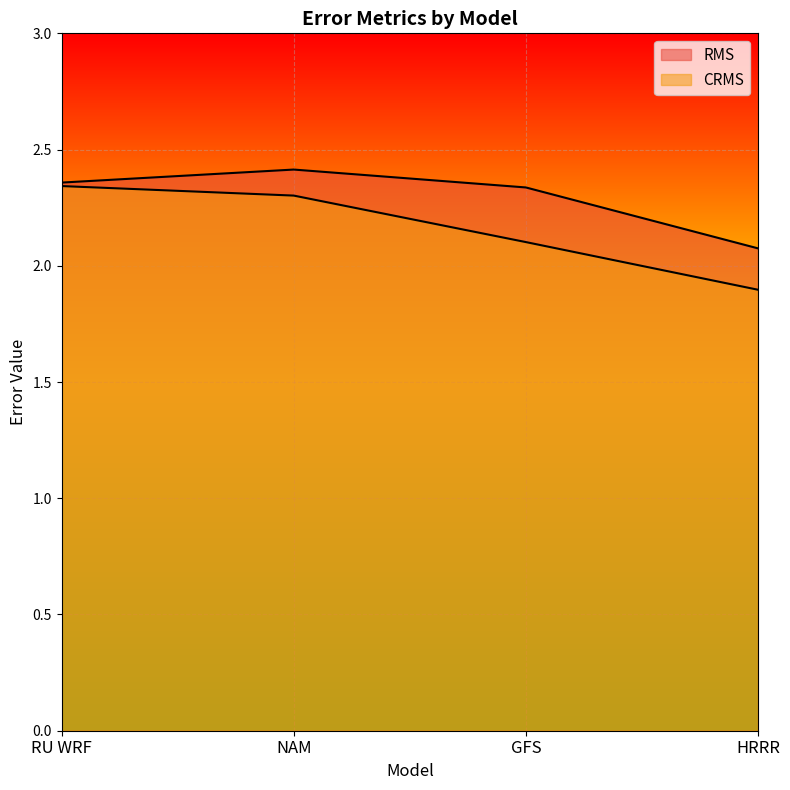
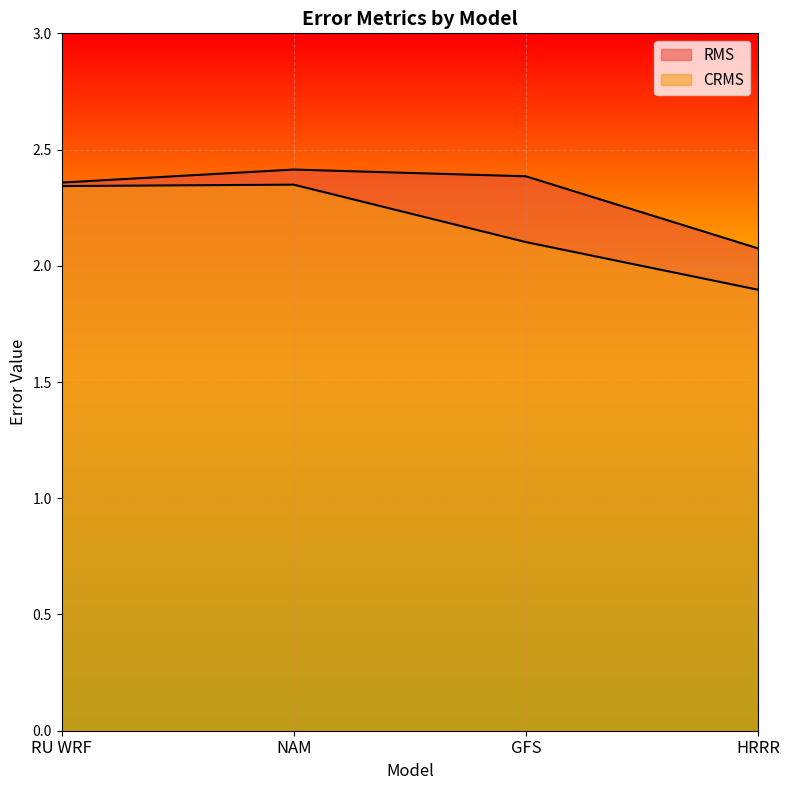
CRMS, NAM: 2.30 -> 2.35
RMS, GFS: 2.34 -> 2.39
